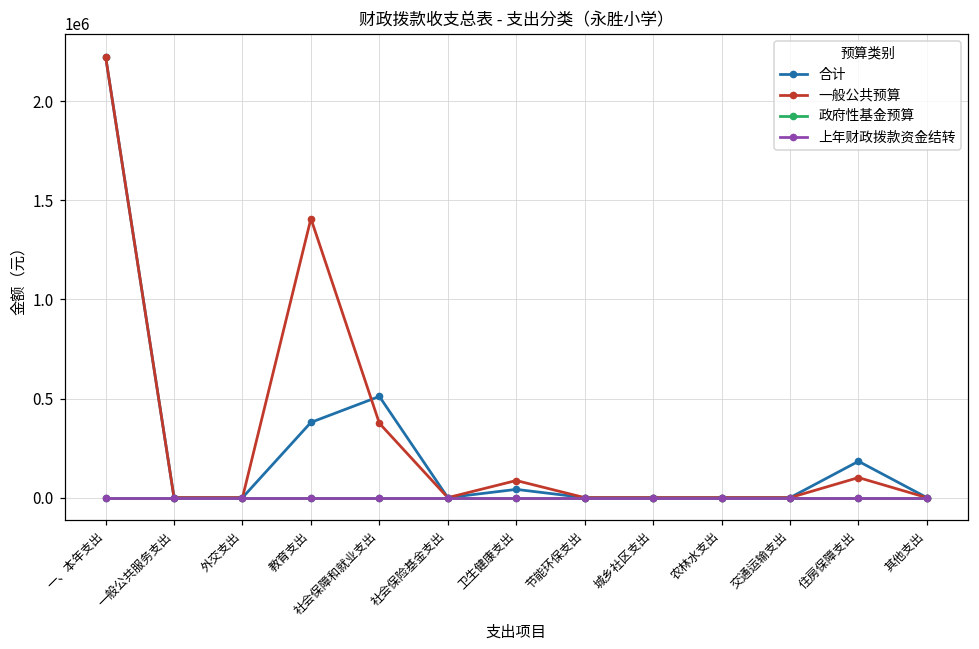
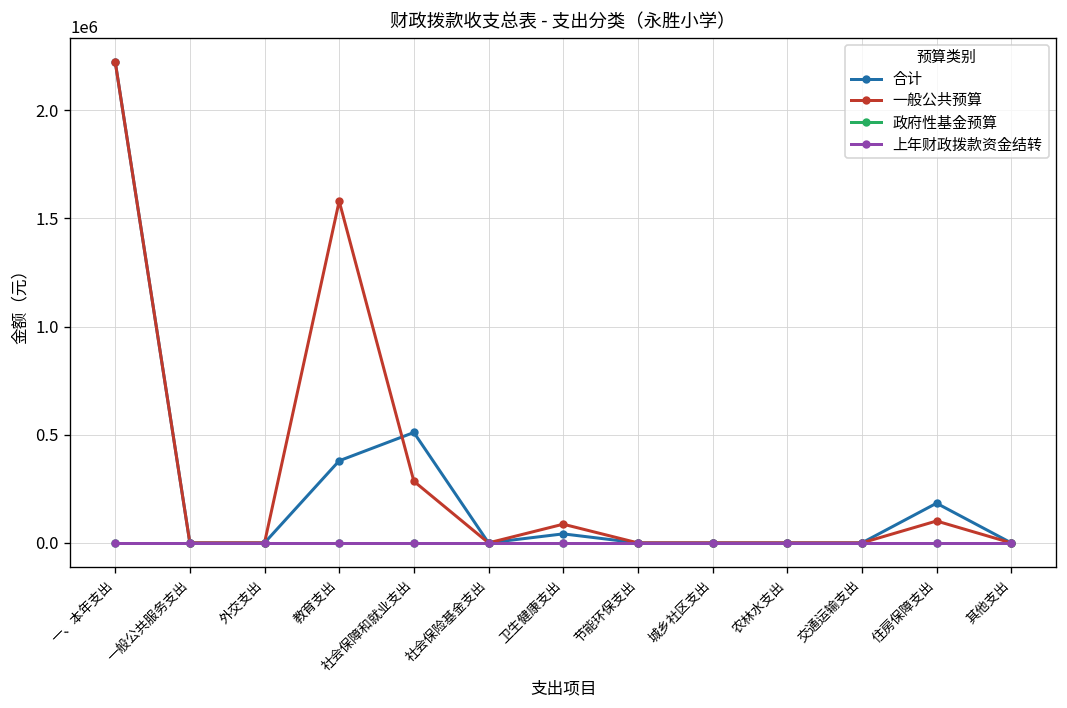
一般公共预算, 教育支出: 1410000 -> 1580000
一般公共预算, 社会保障和就业支出: 380000 -> 280000
